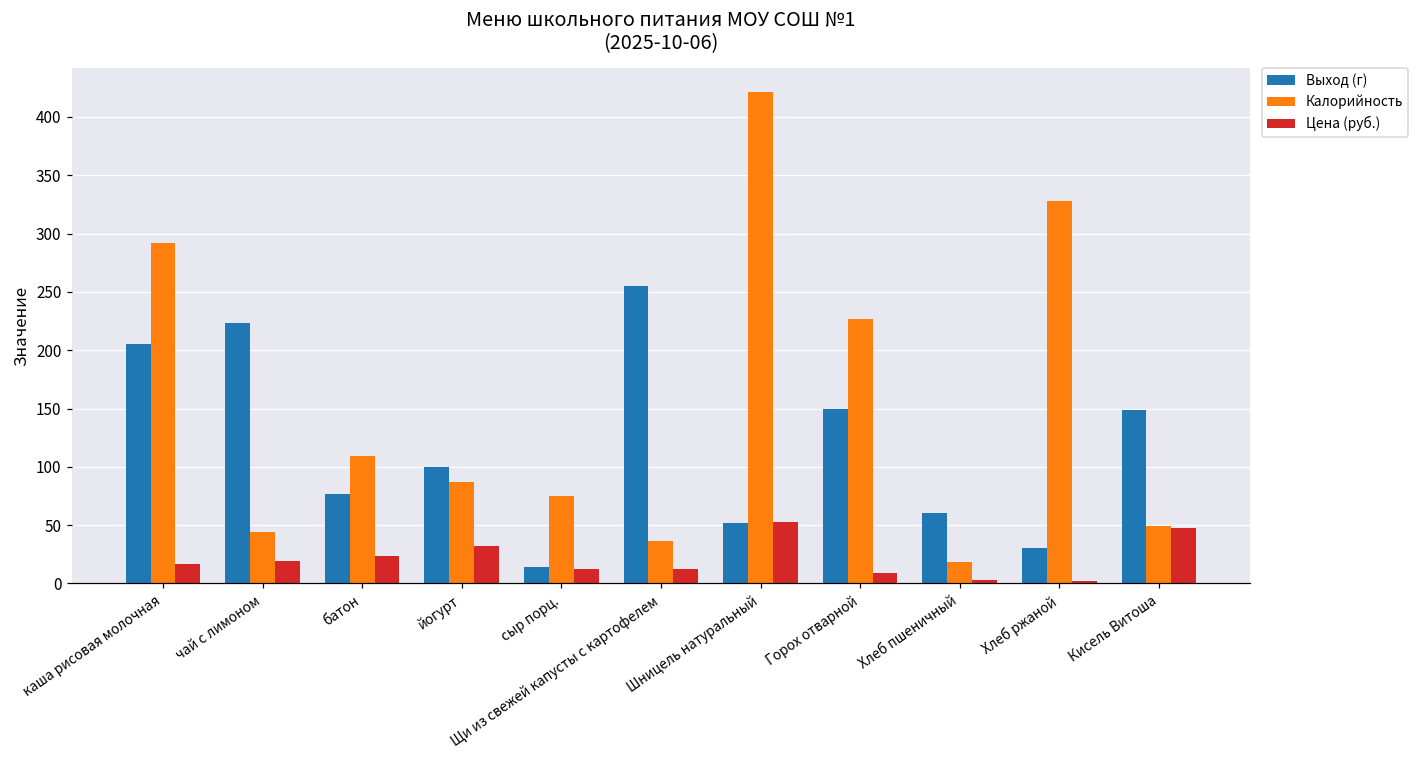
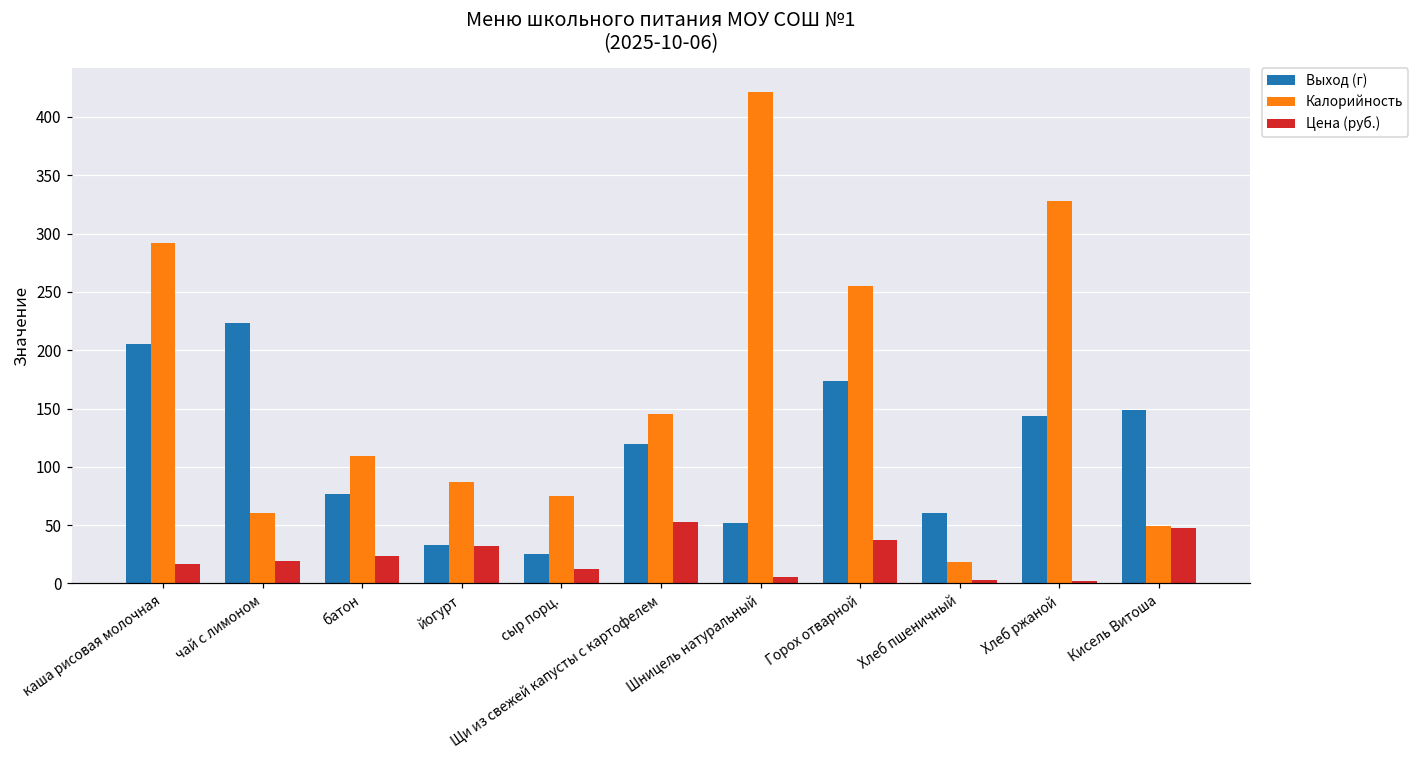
Калорийность, чай с лимоном: 44 -> 60
Выход (г), йогурт: 100 -> 33
Выход (г), сыр порц.: 14 -> 25
Выход (г), Щи из свежей капусты с картофелем: 255 -> 120
Калорийность, Щи из свежей капусты с картофелем: 37 -> 145
Цена (руб.), Щи из свежей капусты с картофелем: 13 -> 53
Цена (руб.), Шницель натуральный: 52 -> 5
Выход (г), Горох отварной: 150 -> 174
Калорийность, Горох отварной: 227 -> 255
Цена (руб.), Горох отварной: 9 -> 38
Выход (г), Хлеб ржаной: 30 -> 144
